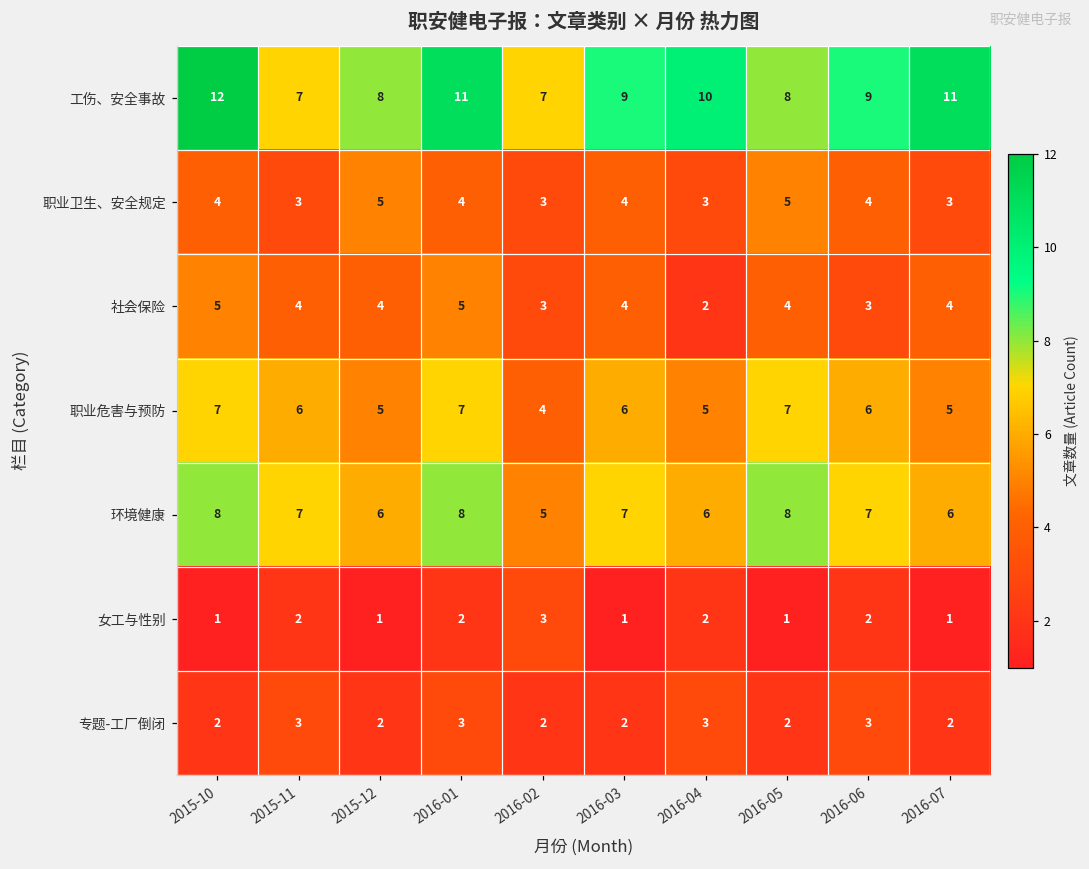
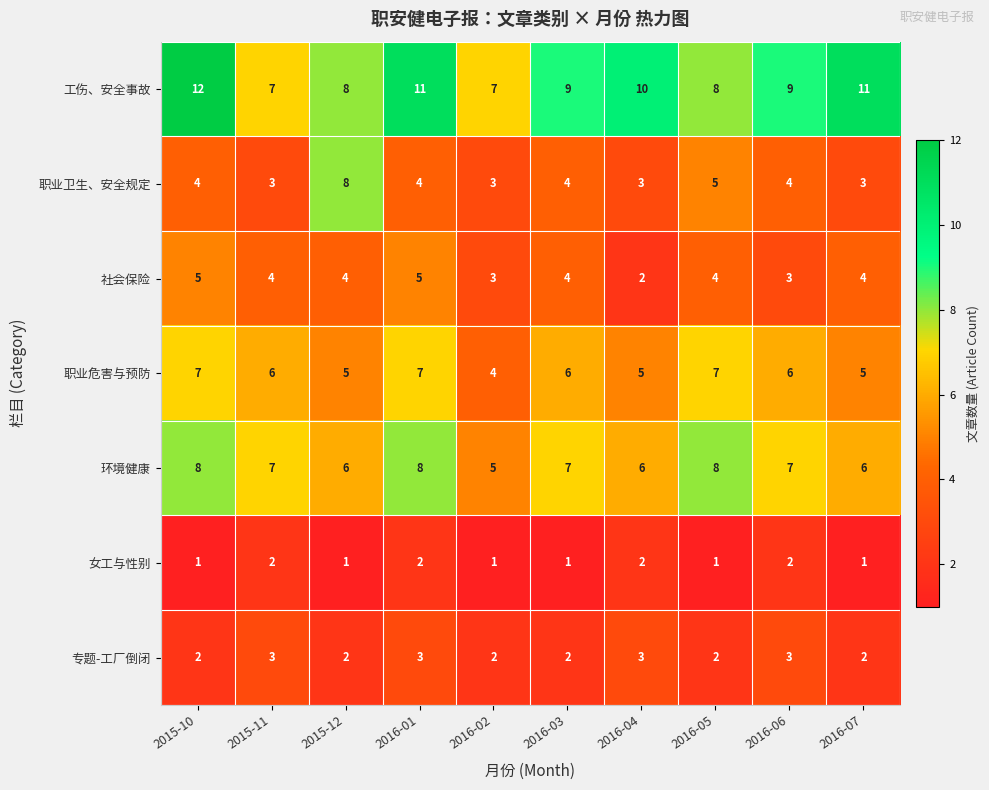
职业卫生、安全规定, 2015-12: 5 -> 8
女工与性别, 2016-02: 3 -> 1
